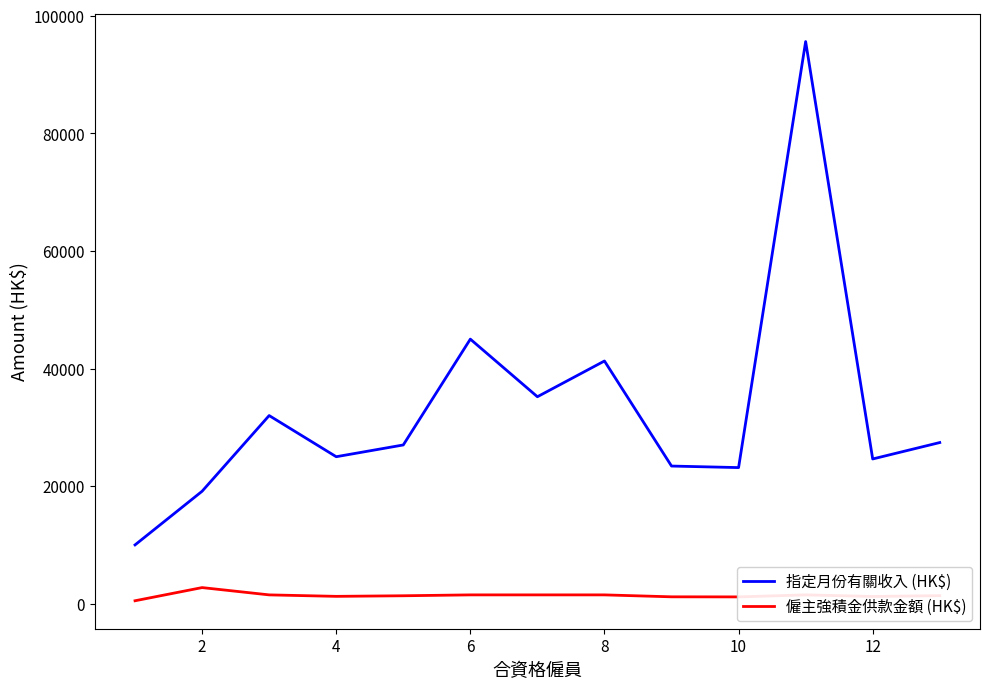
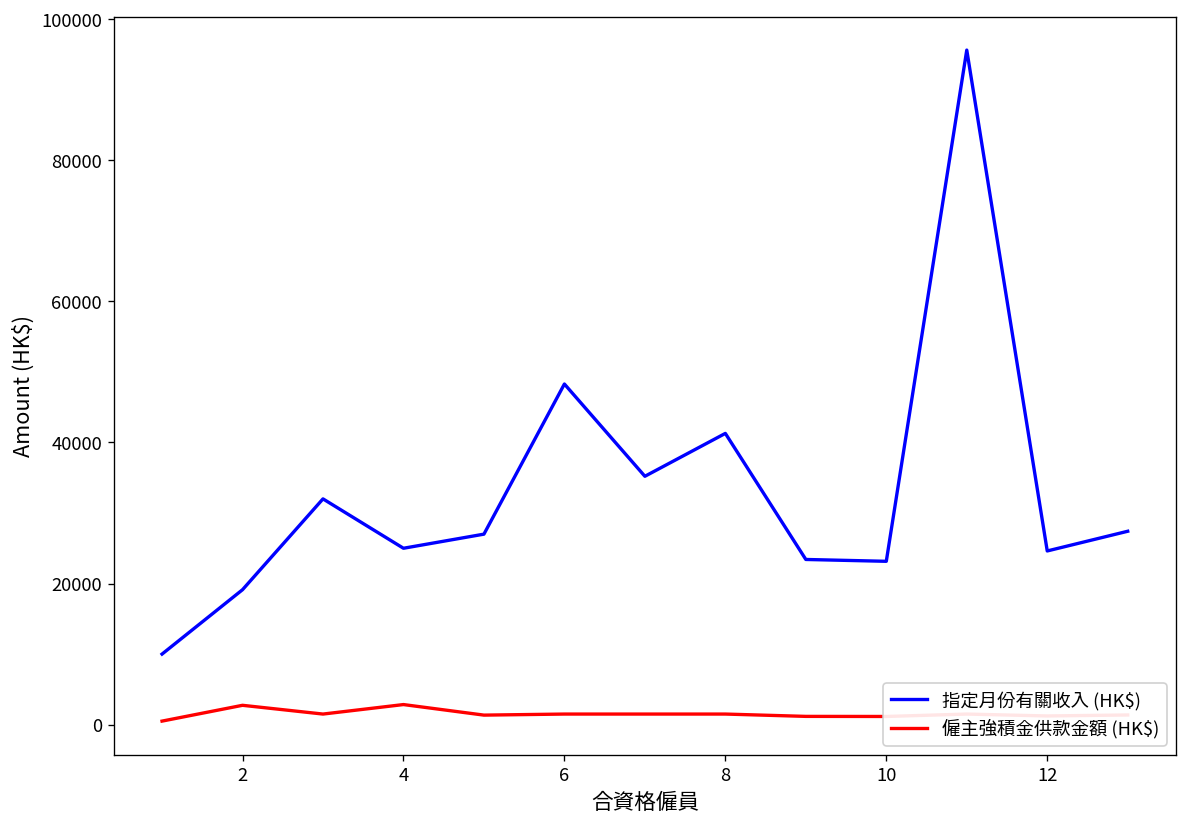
僱主強積金供款金額 (HK$), 4: 1000 -> 3000
指定月份有關收入 (HK$), 6: 45000 -> 48000
